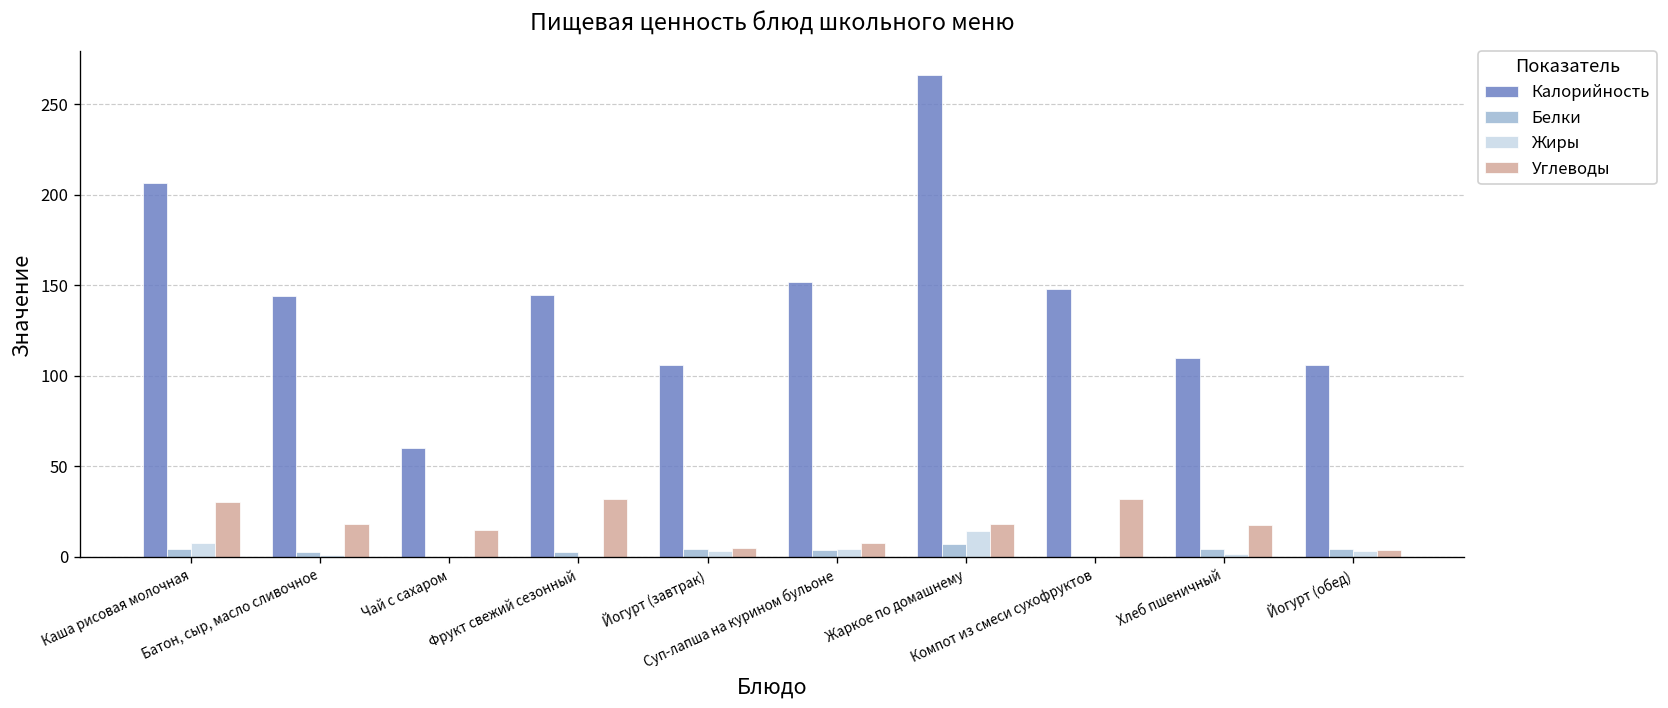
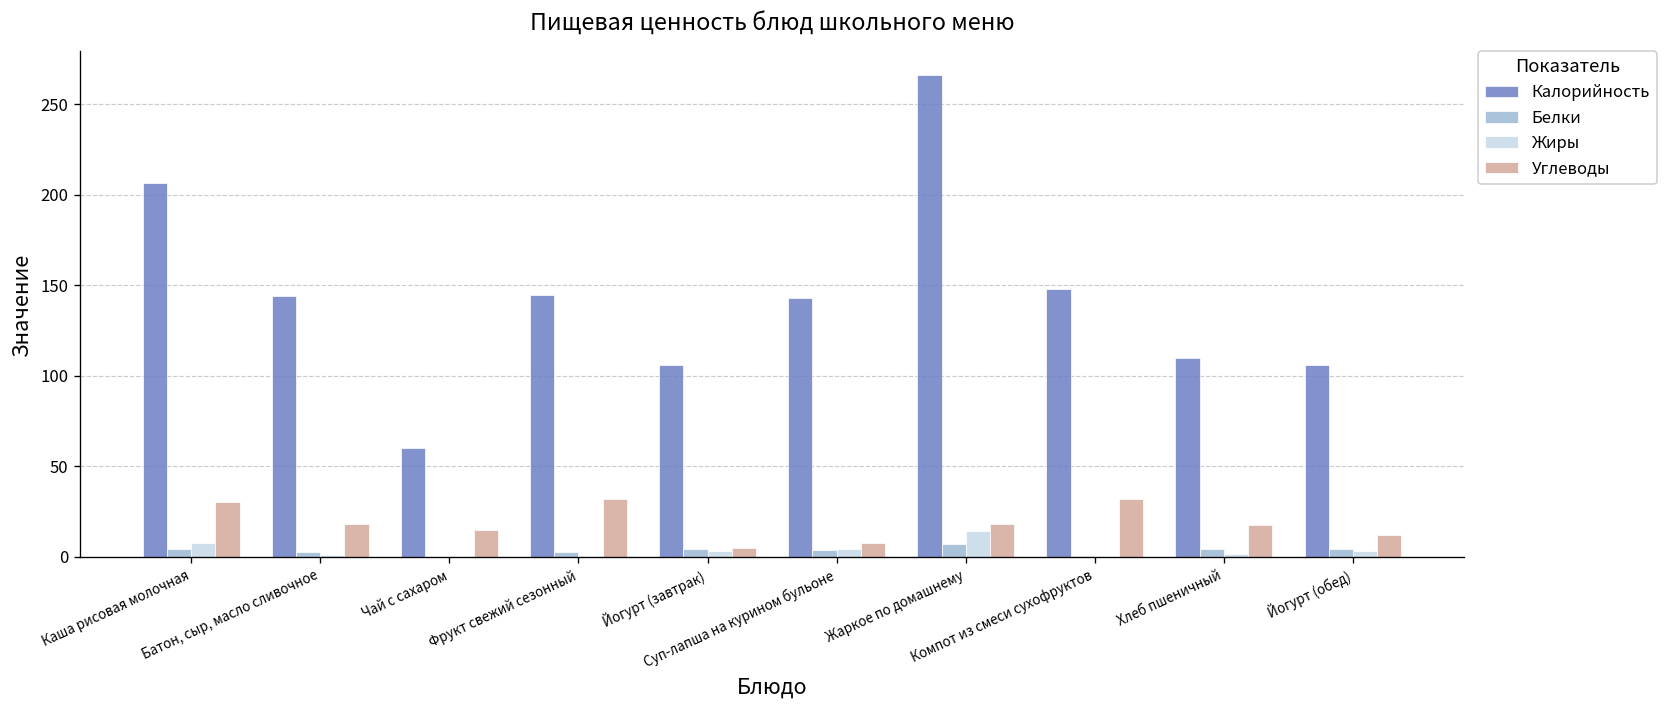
Калорийность, Суп-лапша на курином бульоне: 152 -> 143
Углеводы, Йогурт (обед): 4 -> 12
